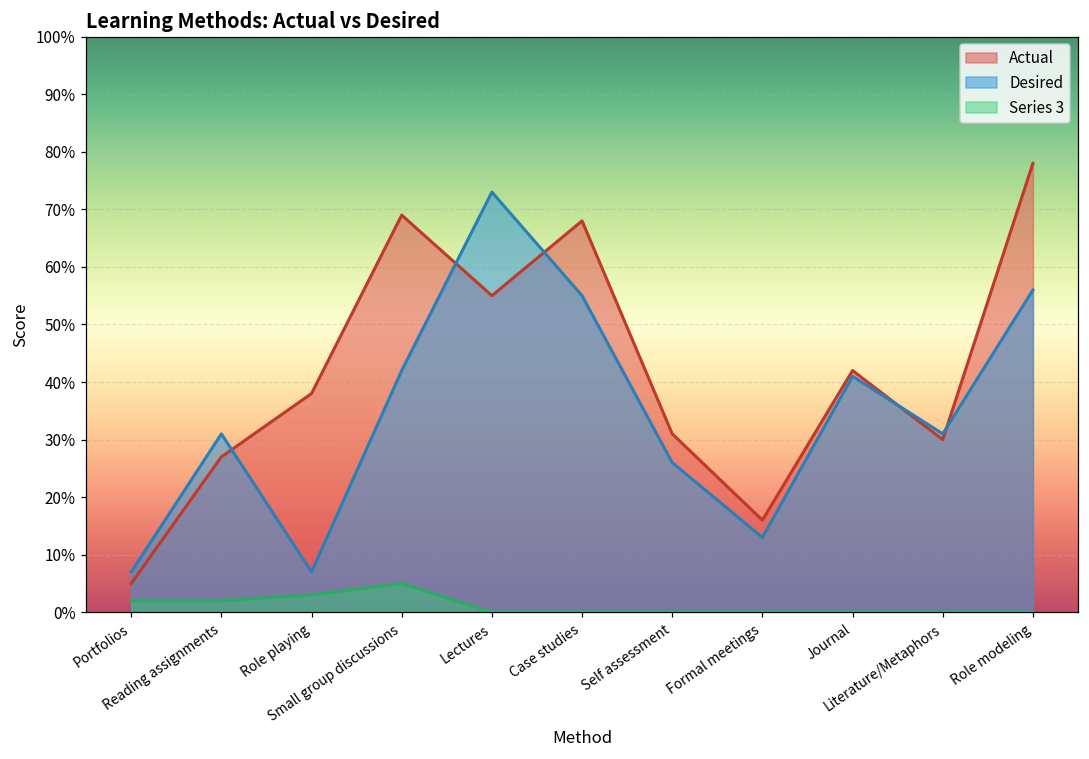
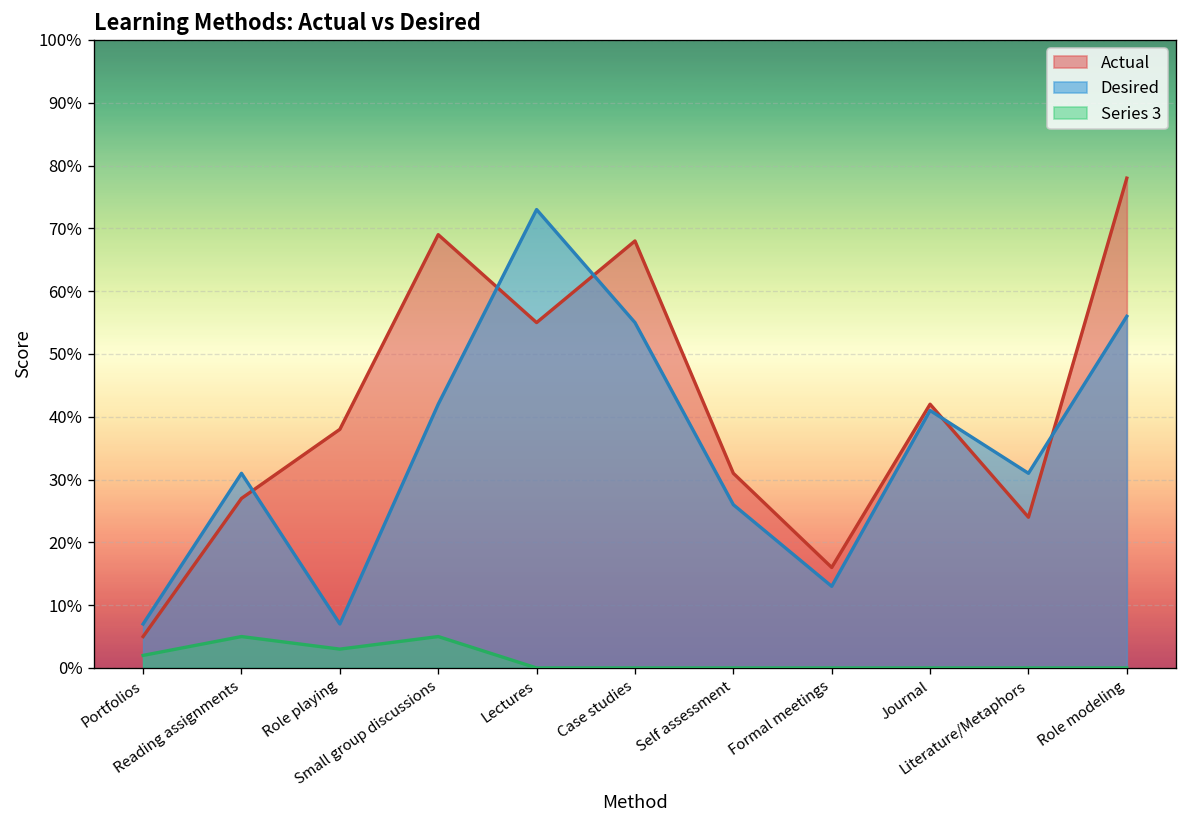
Series 3, Reading assignments: 2% -> 5%
Actual, Literature/Metaphors: 30% -> 24%
